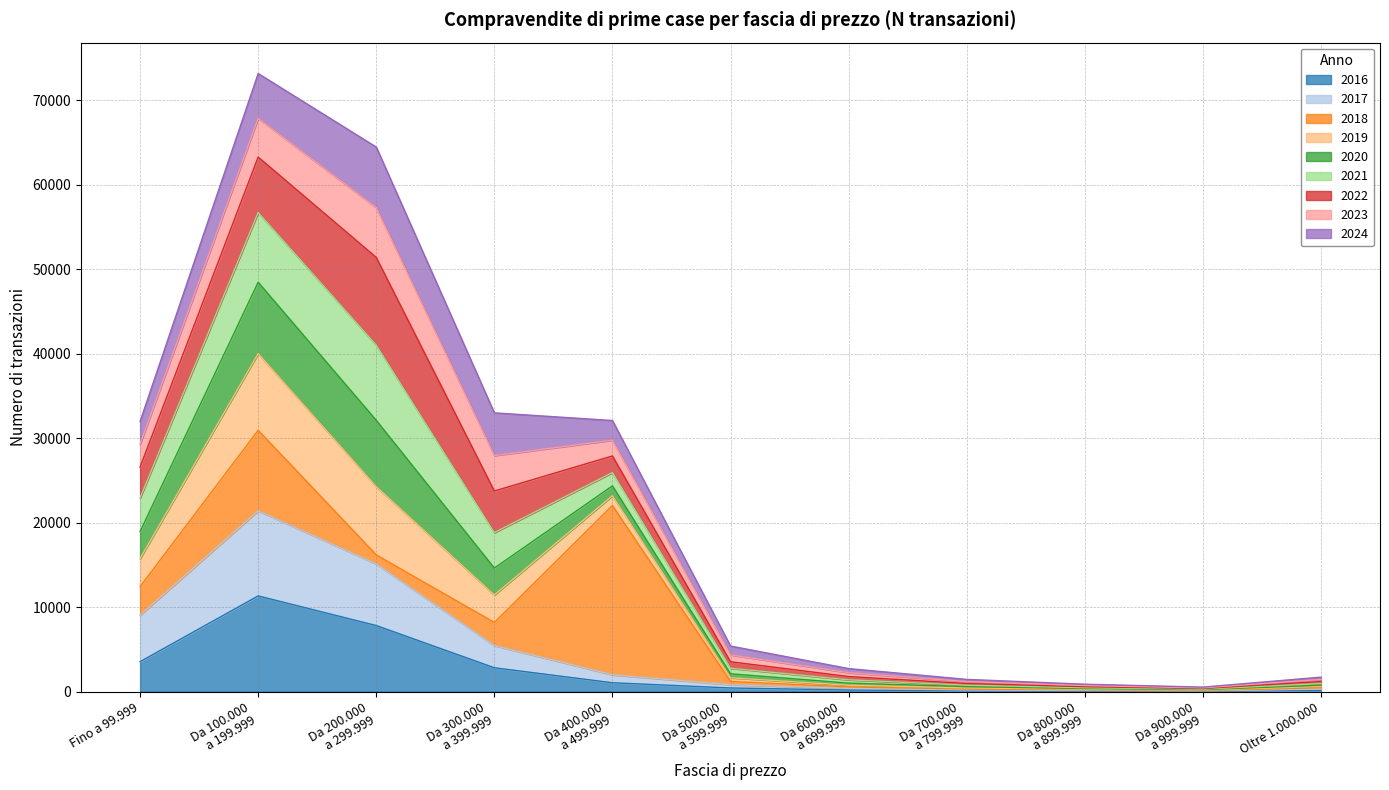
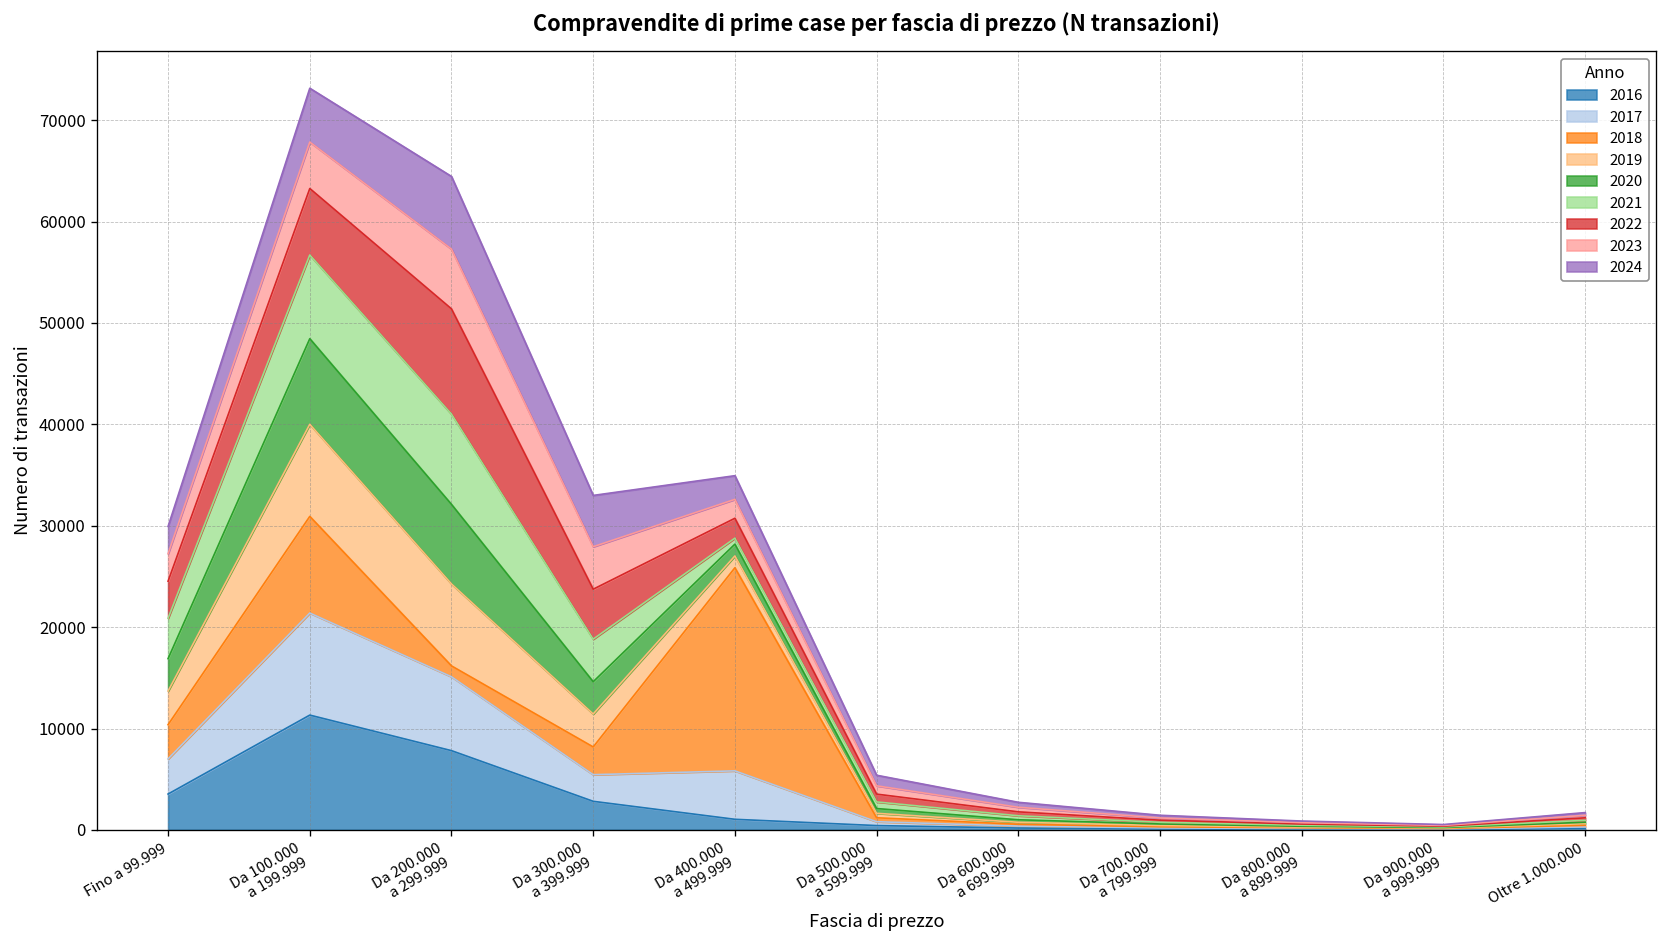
2017, Fino a 99.999: 6000 -> 3000
2017, Da 400.000 a 499.999: 1000 -> 5000
2021, Da 400.000 a 499.999: 2000 -> 1000
